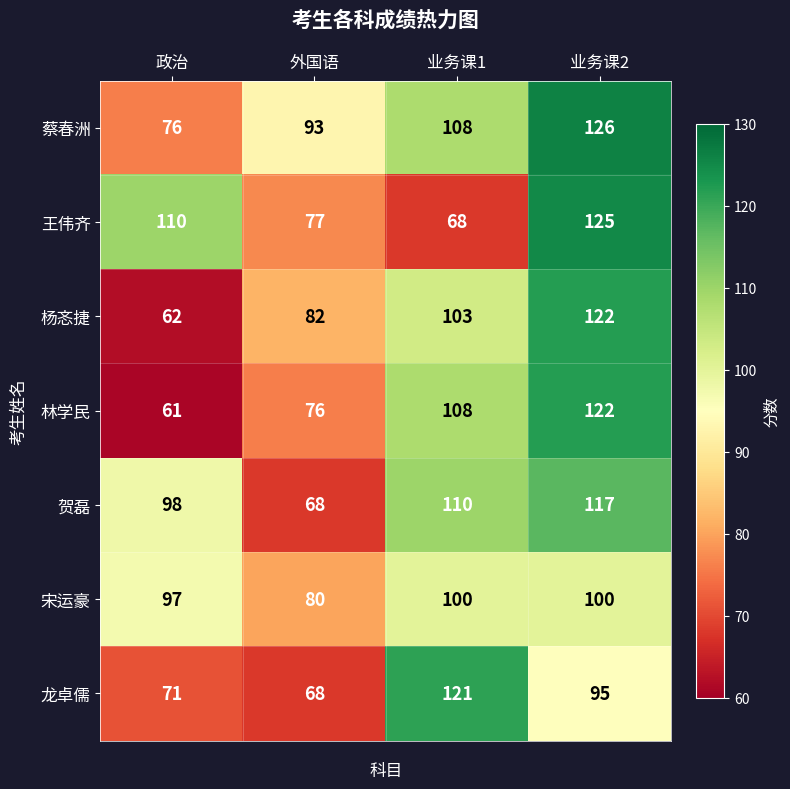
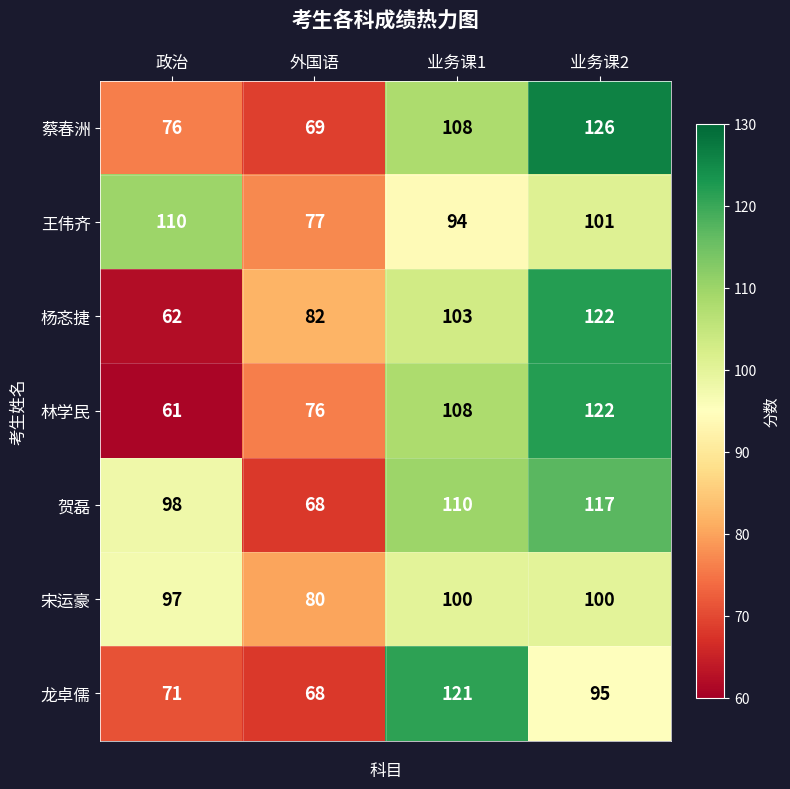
蔡春洲, 外国语: 93 -> 69
王伟齐, 业务课1: 68 -> 94
王伟齐, 业务课2: 125 -> 101
